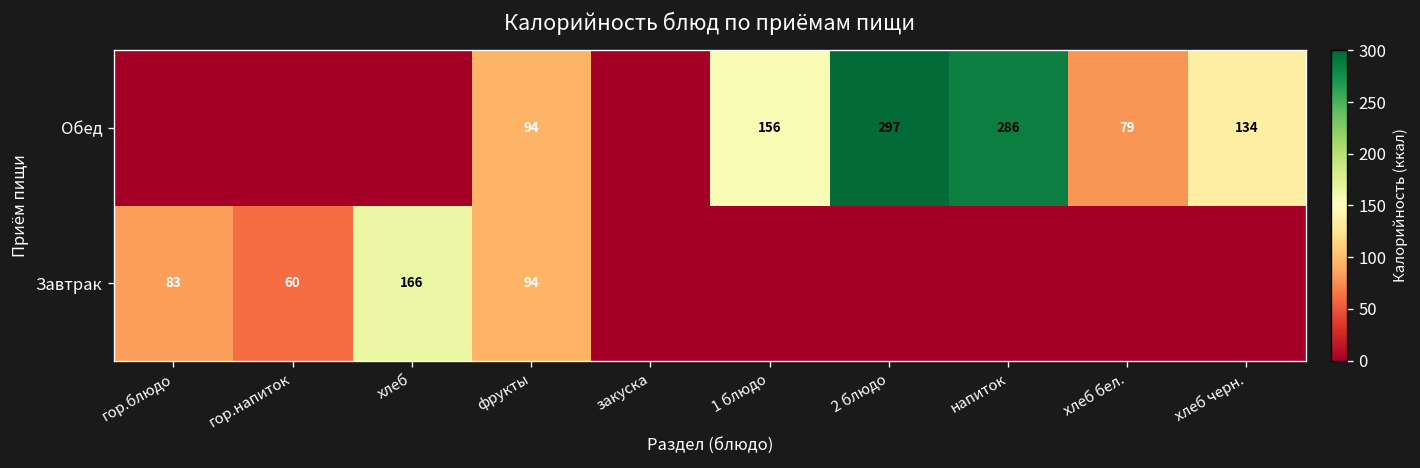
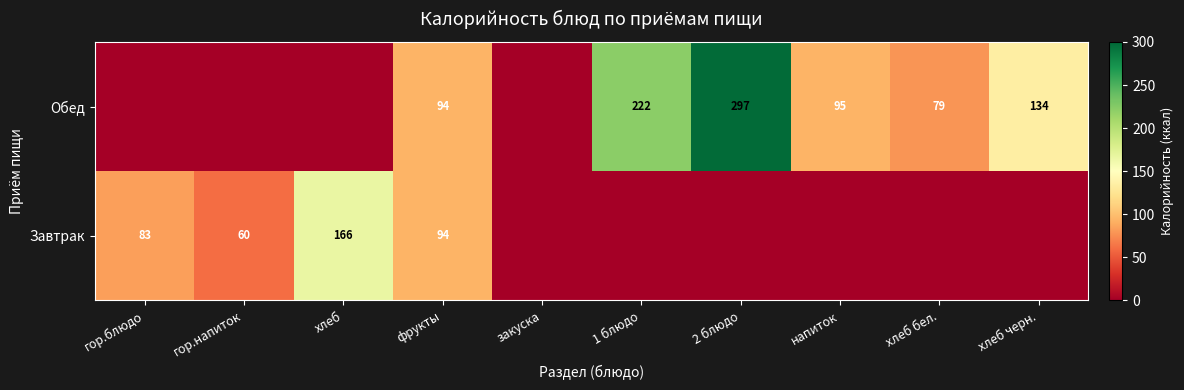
Обед, 1 блюдо: 156 -> 222
Обед, напиток: 286 -> 95
